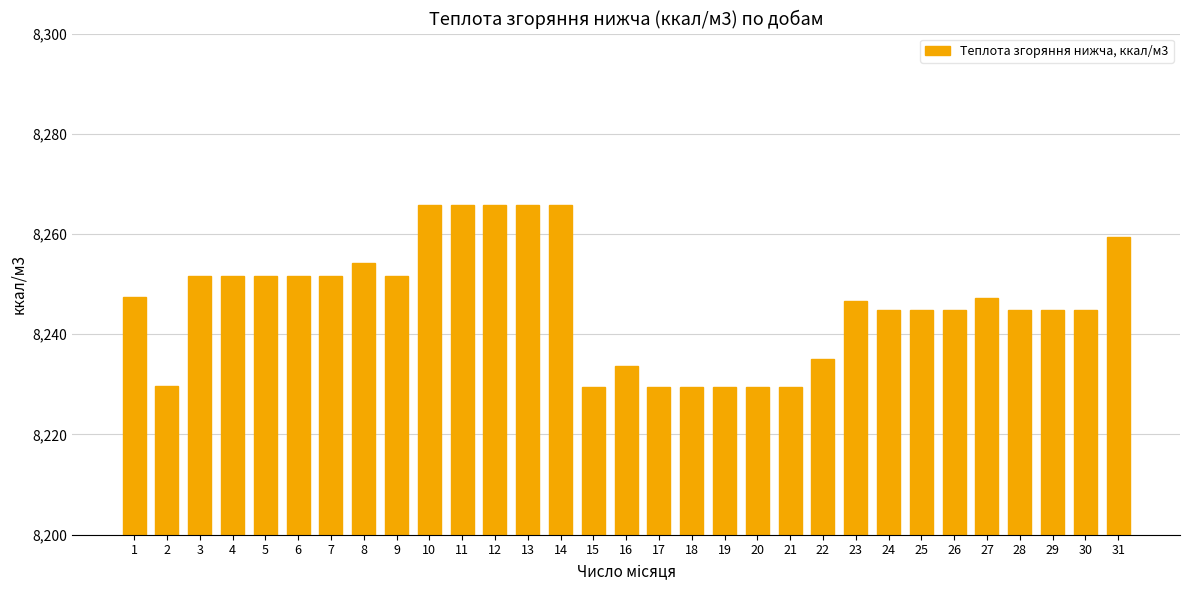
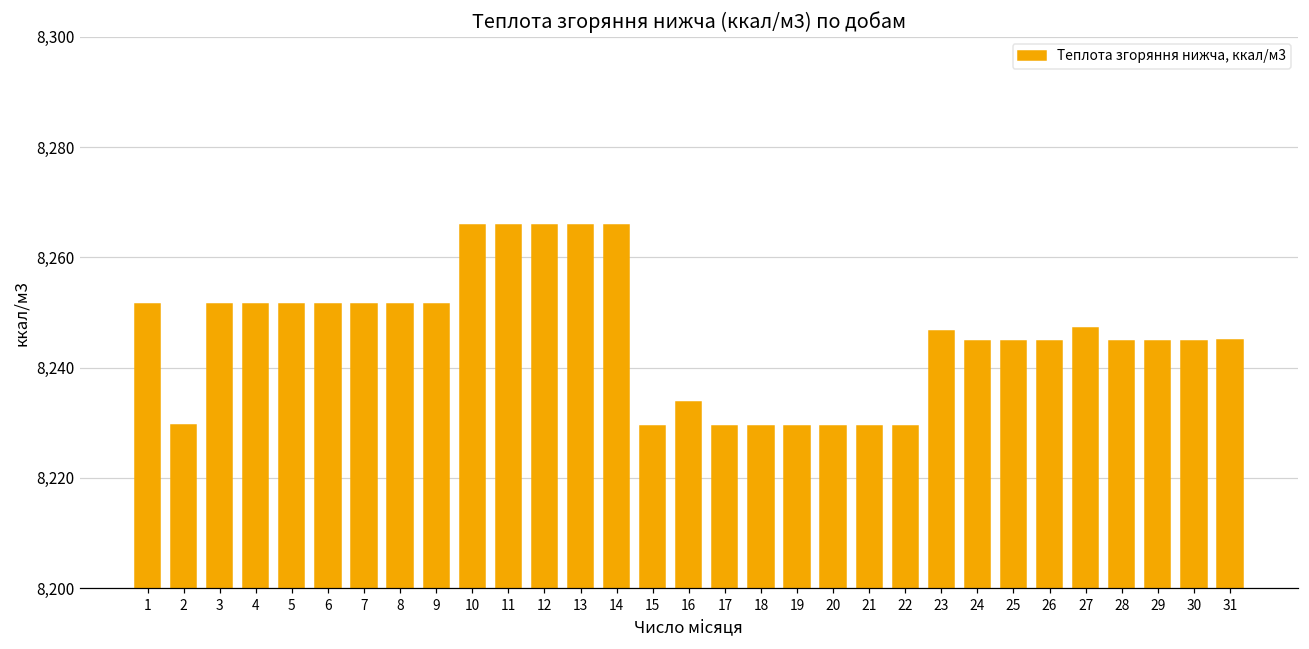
1: 8,247 -> 8,252
8: 8,254 -> 8,252
22: 8,235 -> 8,230
31: 8,260 -> 8,245
